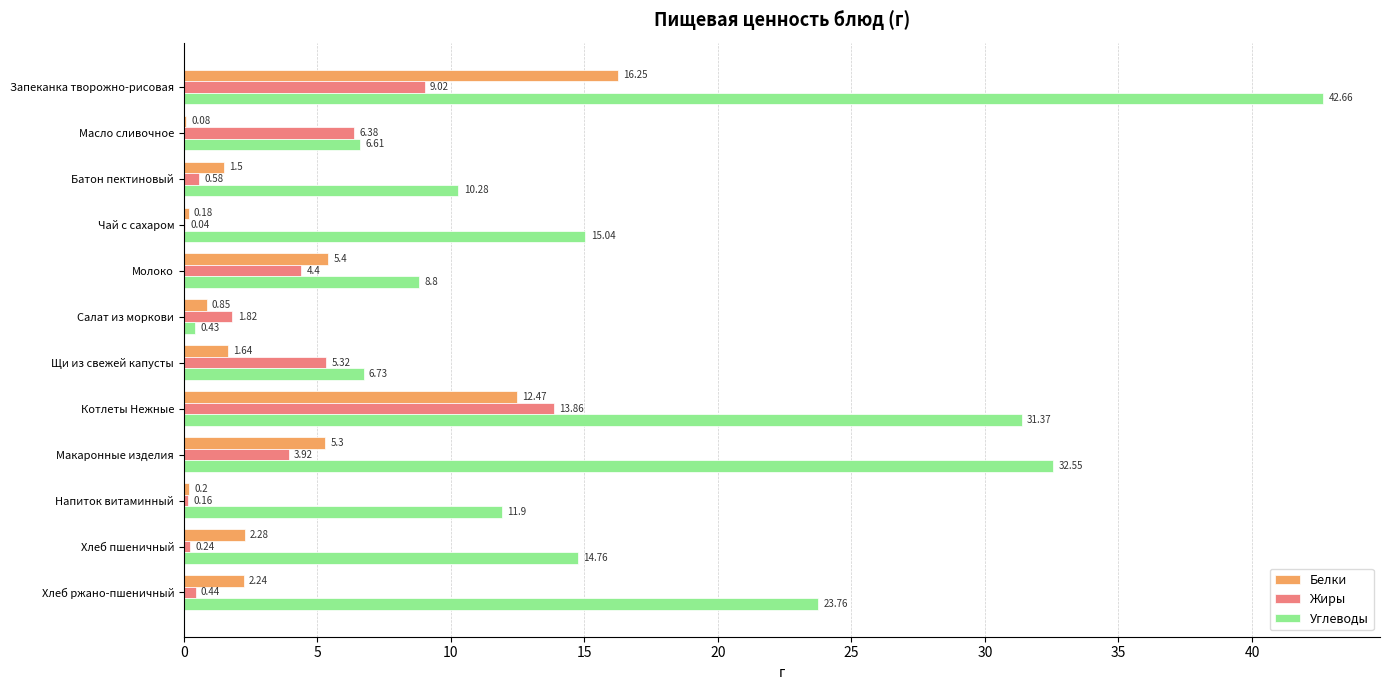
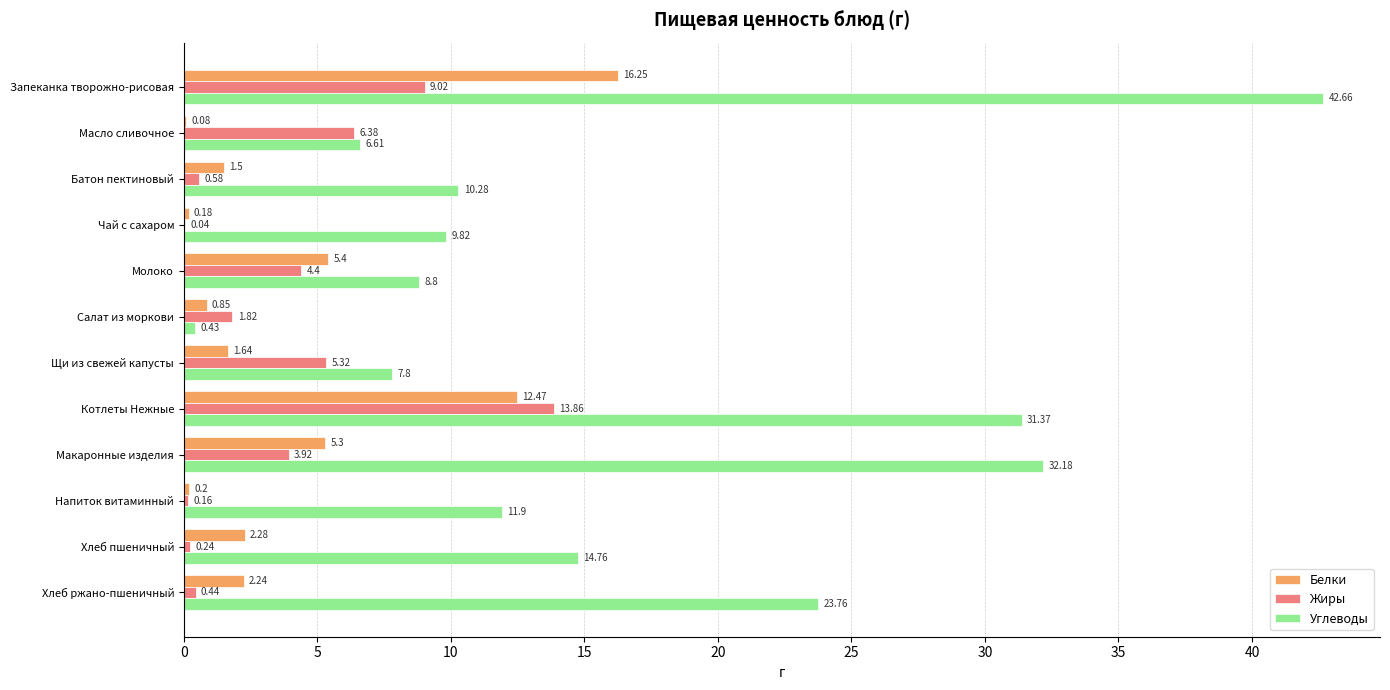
Углеводы, Чай с сахаром: 15.04 -> 9.82
Углеводы, Щи из свежей капусты: 6.73 -> 7.8
Углеводы, Макаронные изделия: 32.55 -> 32.18
